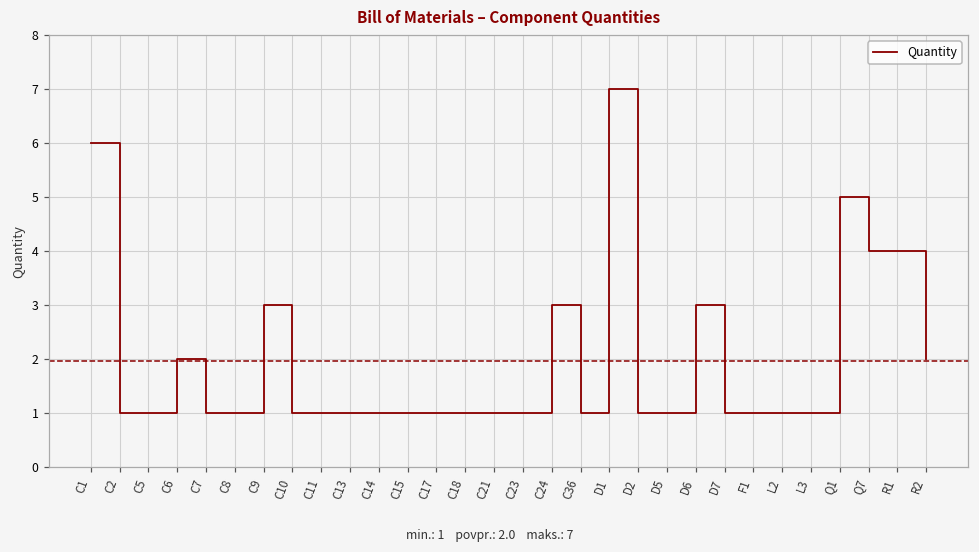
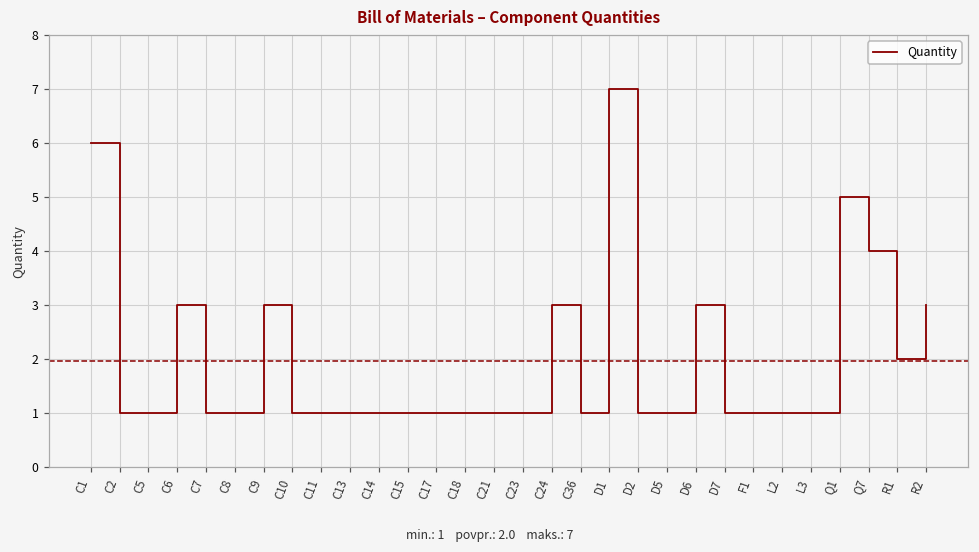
C6: 2 -> 3
R1: 4 -> 2
R2: 2 -> 3
